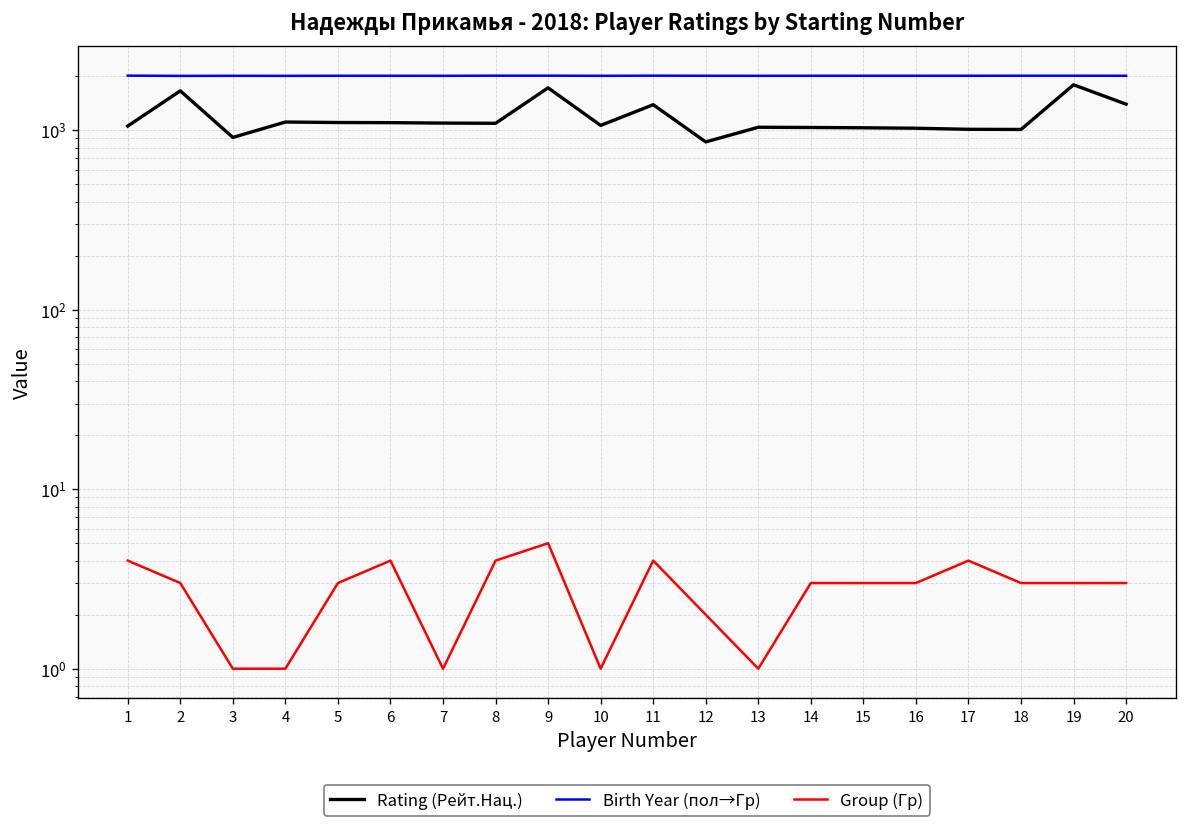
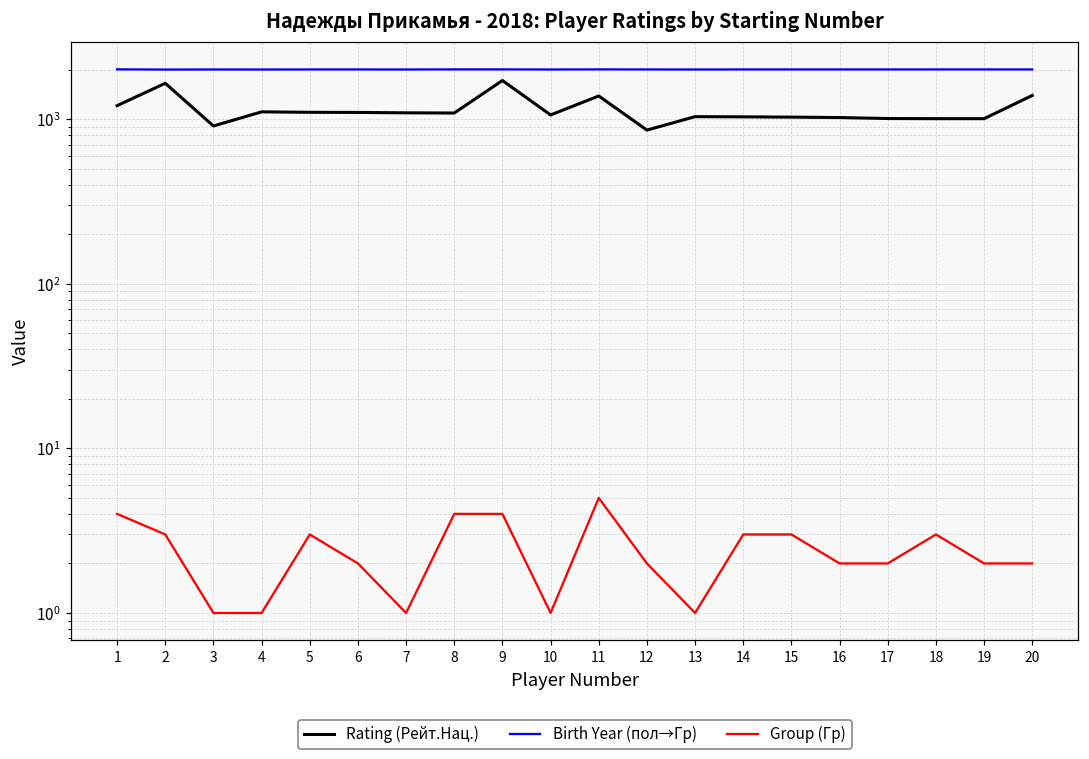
Rating (Рейт.Нац.), 1: 1100 -> 1200
Group (Гр), 6: 4 -> 2
Group (Гр), 9: 5 -> 4
Group (Гр), 11: 4 -> 5
Group (Гр), 16: 3 -> 2
Group (Гр), 17: 4 -> 2
Rating (Рейт.Нац.), 19: 1800 -> 1000
Group (Гр), 19: 3 -> 2
Group (Гр), 20: 3 -> 2
